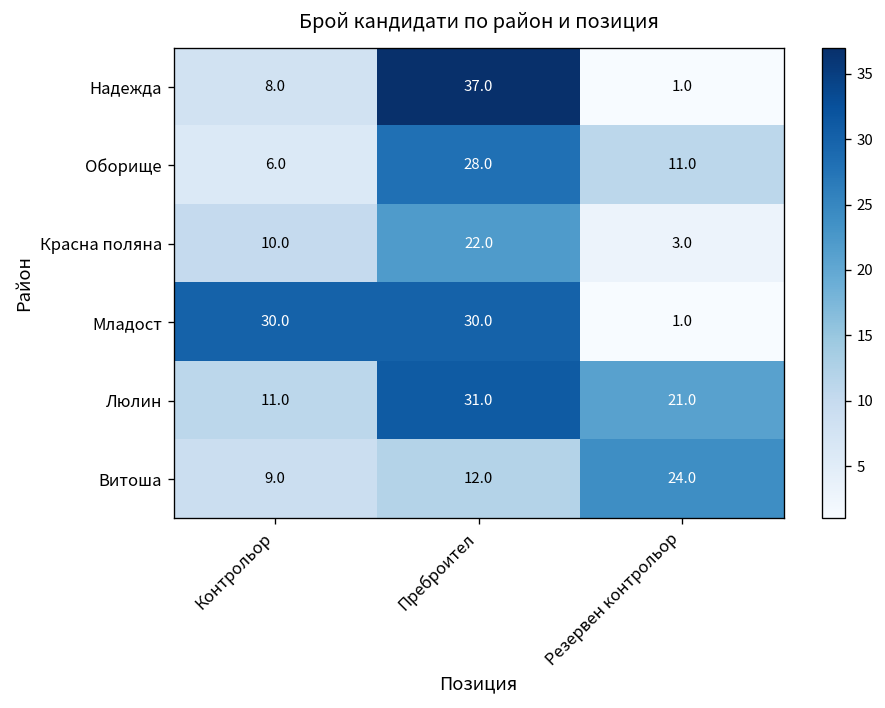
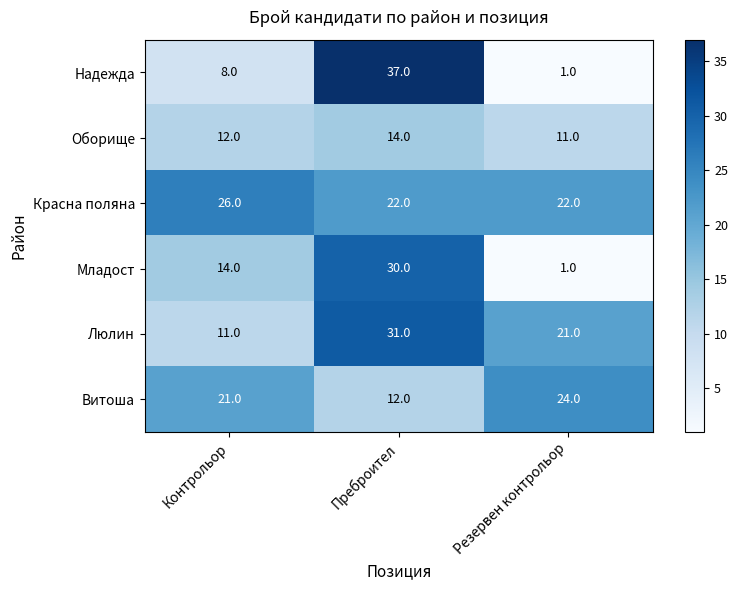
Оборище, Контрольор: 6.0 -> 12.0
Оборище, Преброител: 28.0 -> 14.0
Красна поляна, Контрольор: 10.0 -> 26.0
Красна поляна, Резервен контрольор: 3.0 -> 22.0
Младост, Контрольор: 30.0 -> 14.0
Витоша, Контрольор: 9.0 -> 21.0
